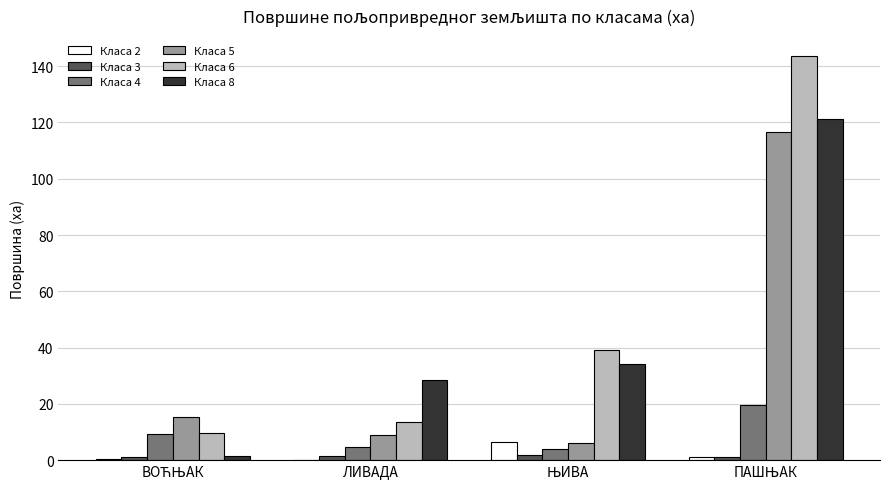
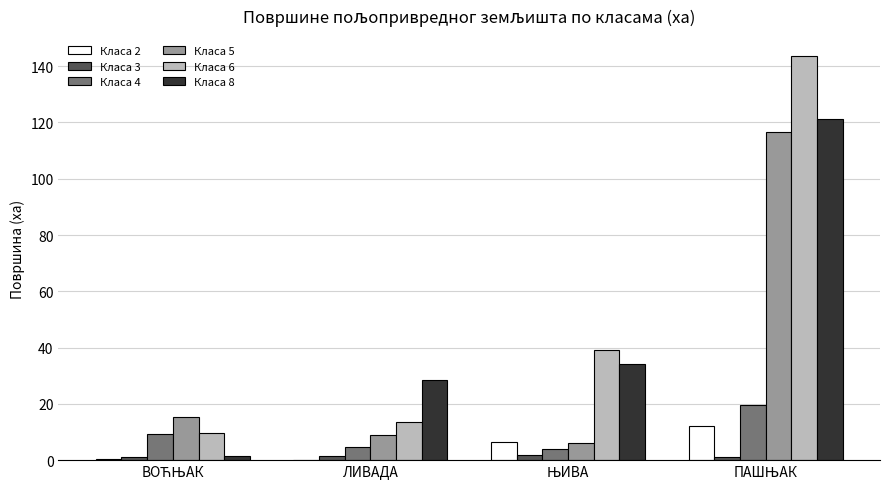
Класа 2, ПАШЊАК: 1 -> 12
